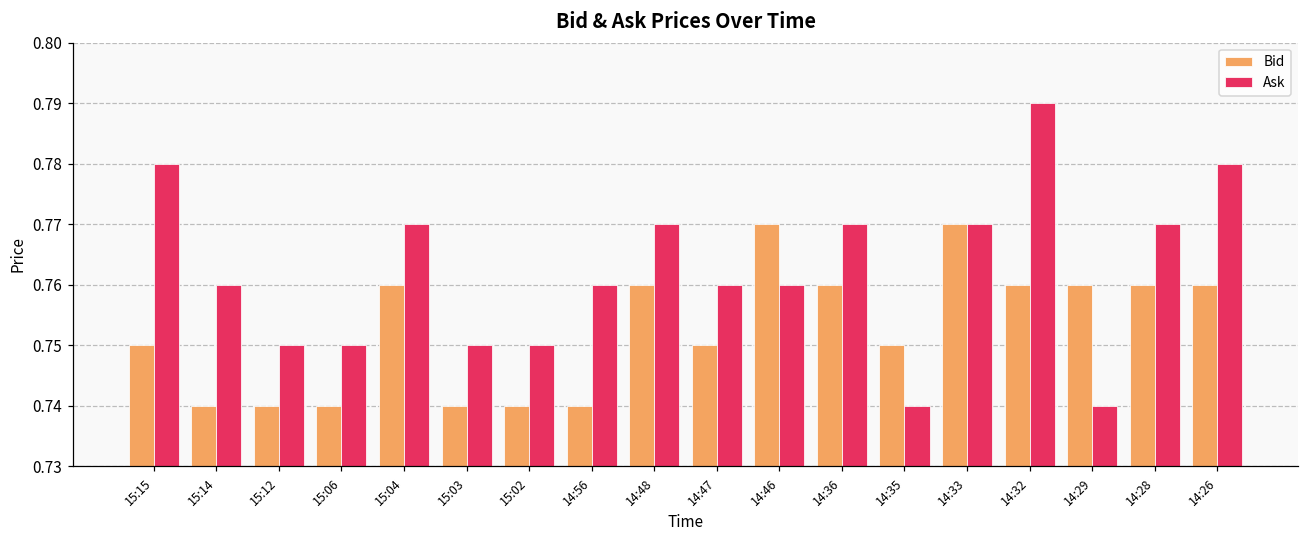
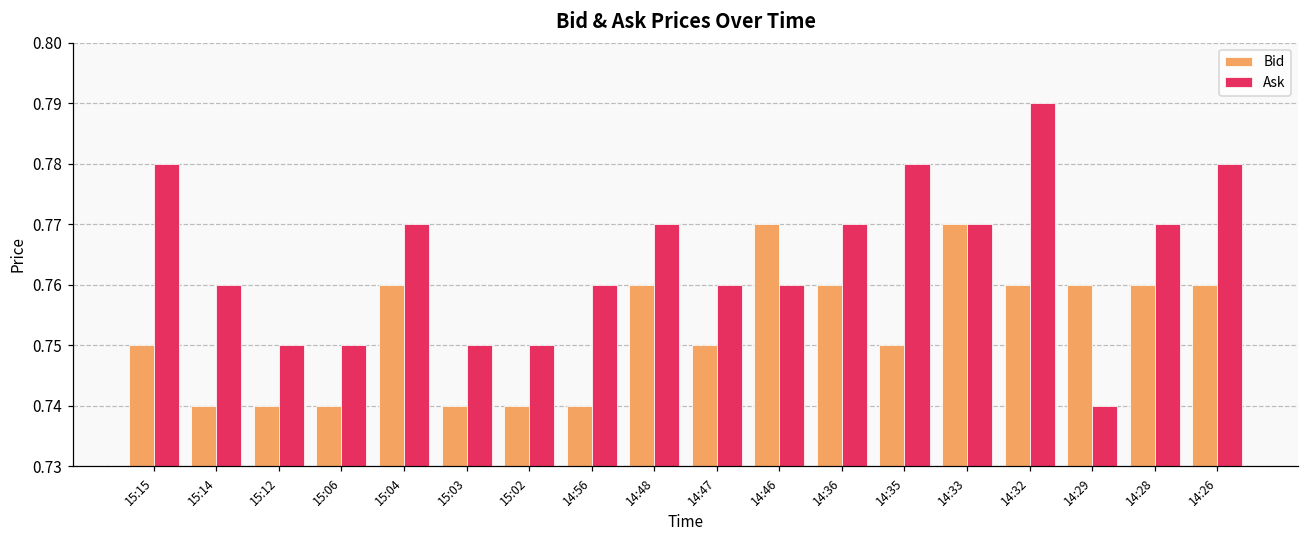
Ask, 14:35: 0.74 -> 0.78
